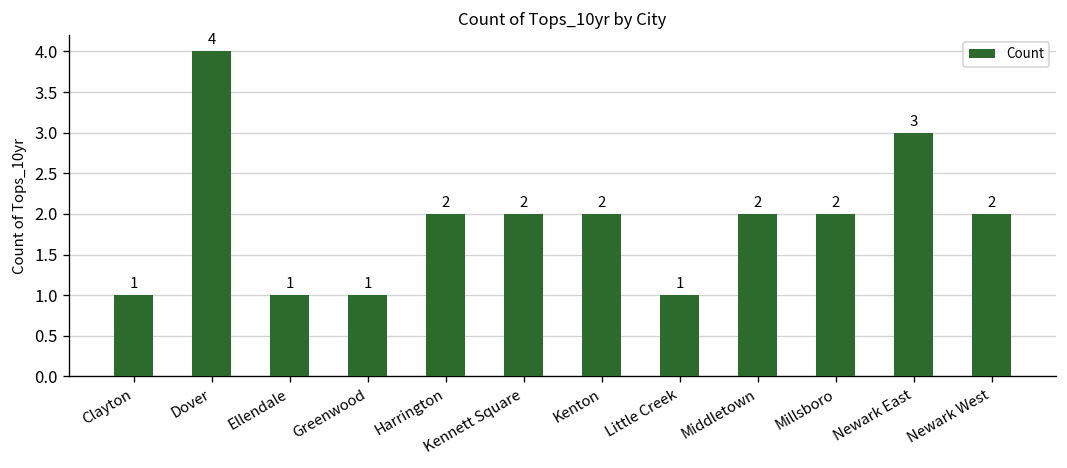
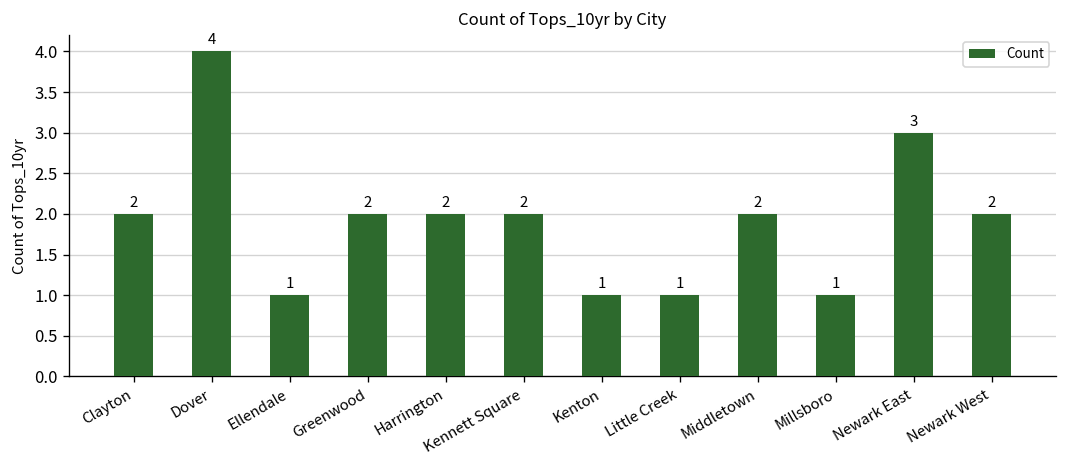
Clayton: 1 -> 2
Greenwood: 1 -> 2
Kenton: 2 -> 1
Millsboro: 2 -> 1
